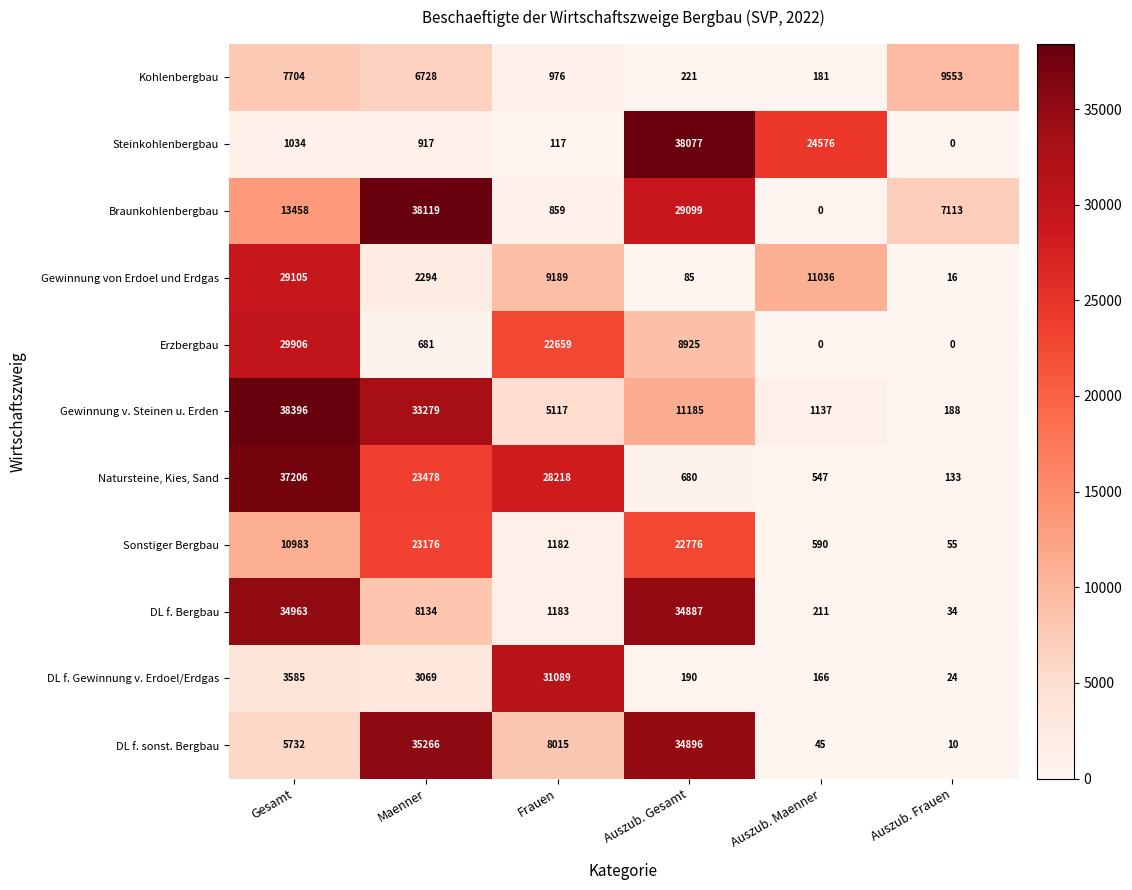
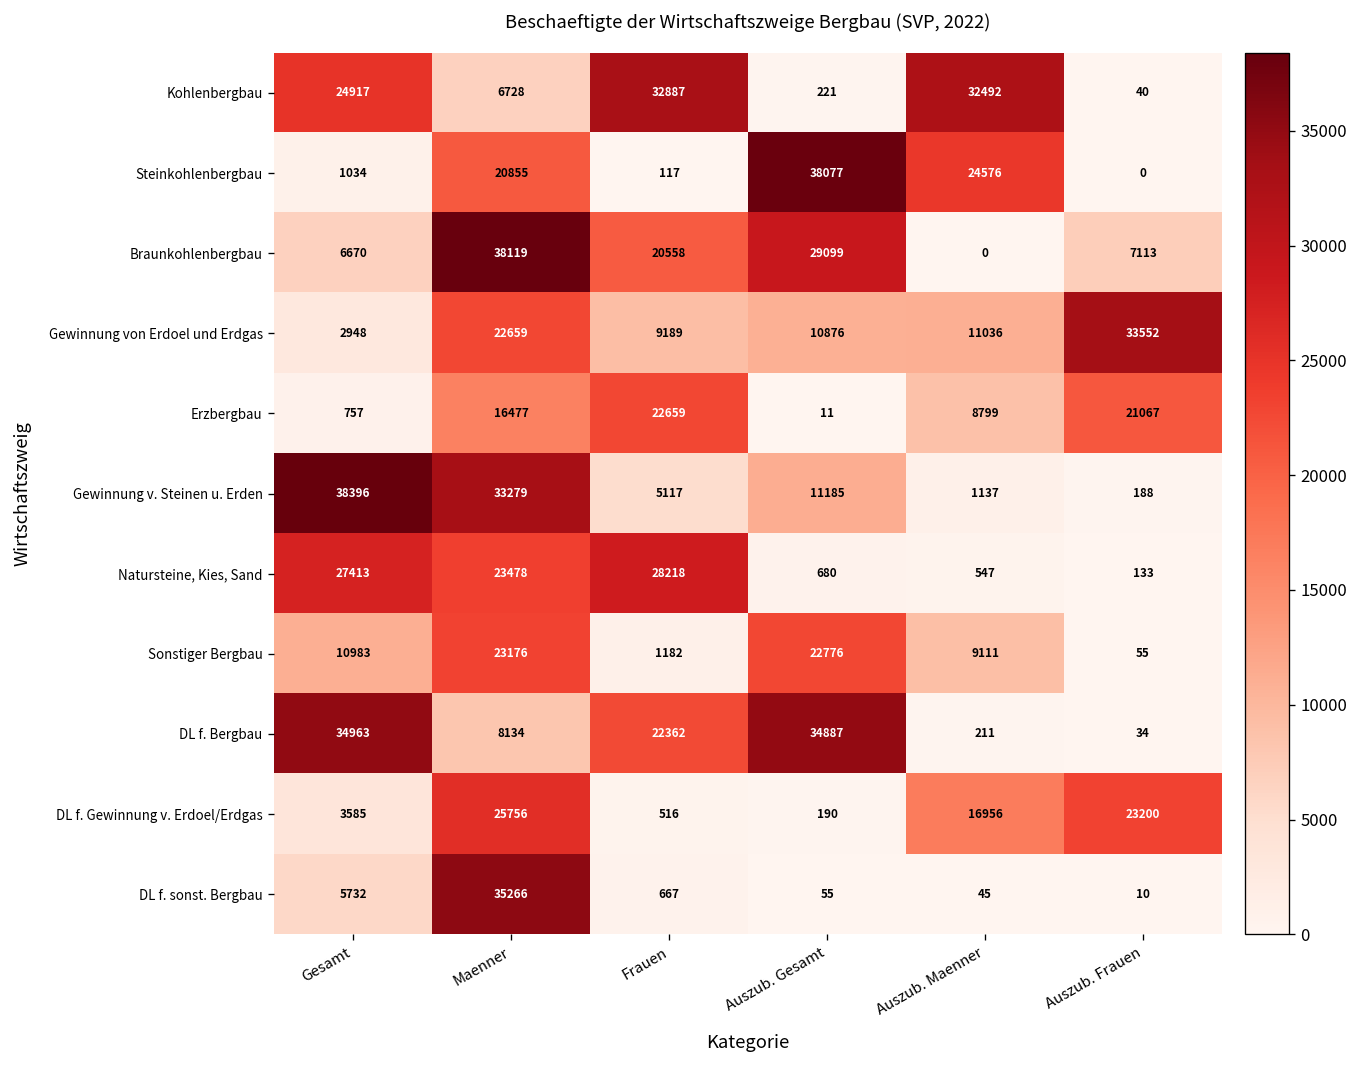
Kohlenbergbau, Gesamt: 7704 -> 24917
Kohlenbergbau, Frauen: 976 -> 32887
Kohlenbergbau, Auszub. Maenner: 181 -> 32492
Kohlenbergbau, Auszub. Frauen: 9553 -> 40
Steinkohlenbergbau, Maenner: 917 -> 20855
Braunkohlenbergbau, Gesamt: 13458 -> 6670
Braunkohlenbergbau, Frauen: 859 -> 20558
Gewinnung von Erdoel und Erdgas, Gesamt: 29105 -> 2948
Gewinnung von Erdoel und Erdgas, Maenner: 2294 -> 22659
Gewinnung von Erdoel und Erdgas, Auszub. Gesamt: 85 -> 10876
Gewinnung von Erdoel und Erdgas, Auszub. Frauen: 16 -> 33552
Erzbergbau, Gesamt: 29906 -> 757
Erzbergbau, Maenner: 681 -> 16477
Erzbergbau, Auszub. Gesamt: 8925 -> 11
Erzbergbau, Auszub. Maenner: 0 -> 8799
Erzbergbau, Auszub. Frauen: 0 -> 21067
Natursteine, Kies, Sand, Gesamt: 37206 -> 27413
Sonstiger Bergbau, Auszub. Maenner: 590 -> 9111
DL f. Bergbau, Frauen: 1183 -> 22362
DL f. Gewinnung v. Erdoel/Erdgas, Maenner: 3069 -> 25756
DL f. Gewinnung v. Erdoel/Erdgas, Frauen: 31089 -> 516
DL f. Gewinnung v. Erdoel/Erdgas, Auszub. Maenner: 166 -> 16956
DL f. Gewinnung v. Erdoel/Erdgas, Auszub. Frauen: 24 -> 23200
DL f. sonst. Bergbau, Frauen: 8015 -> 667
DL f. sonst. Bergbau, Auszub. Gesamt: 34896 -> 55
